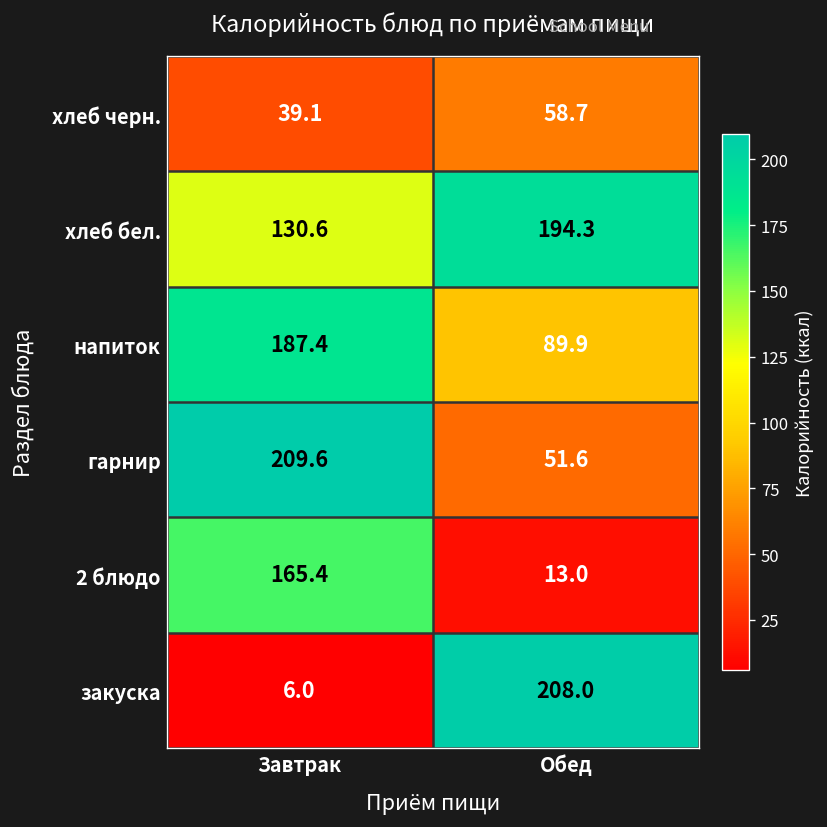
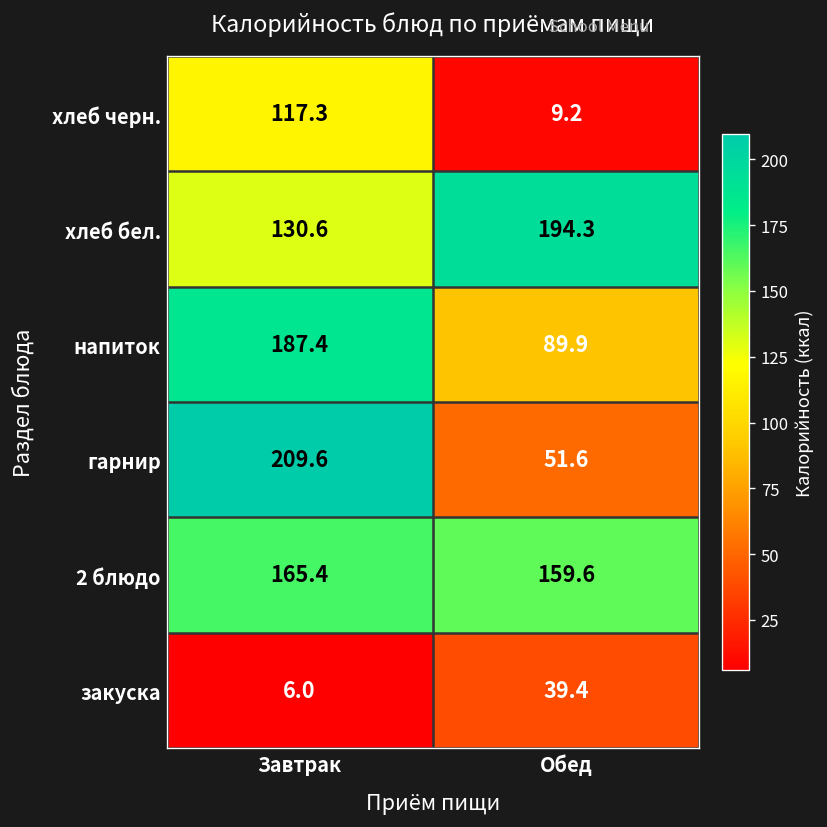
хлеб черн., Завтрак: 39.1 -> 117.3
хлеб черн., Обед: 58.7 -> 9.2
2 блюдо, Обед: 13.0 -> 159.6
закуска, Обед: 208.0 -> 39.4
